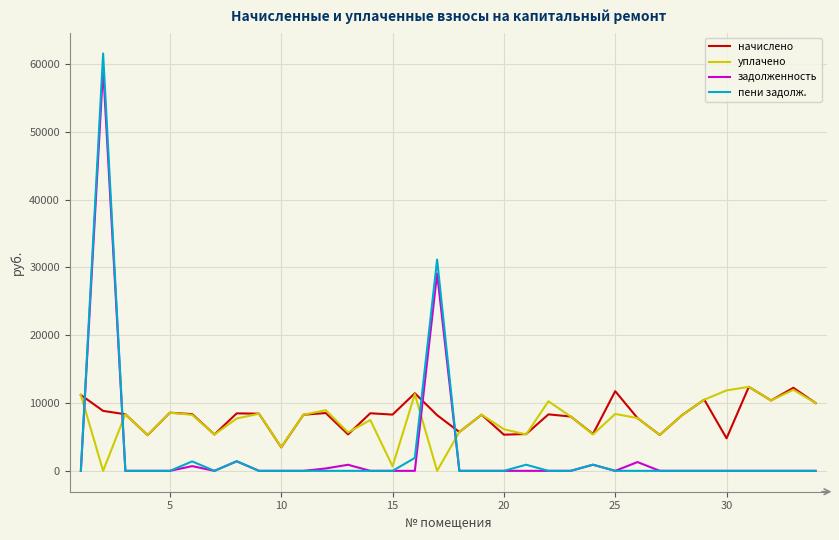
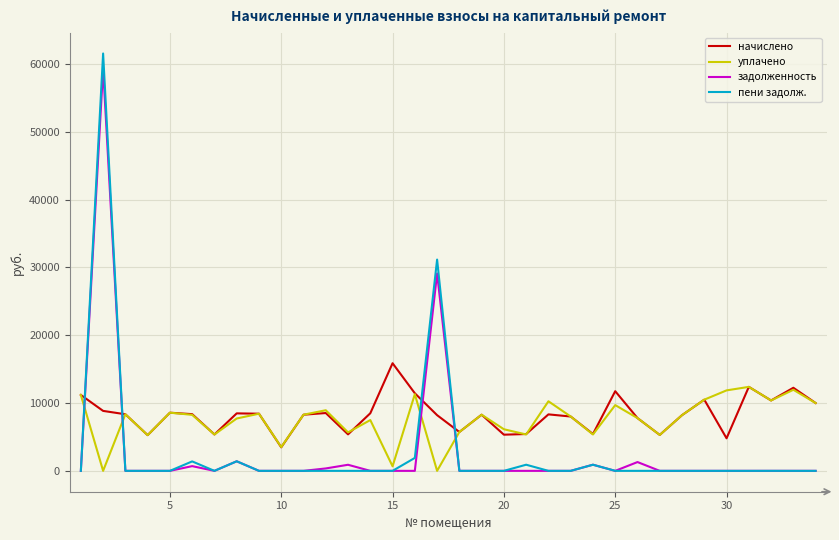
начислено, 15: 8000 -> 16000
уплачено, 25: 8000 -> 10000
